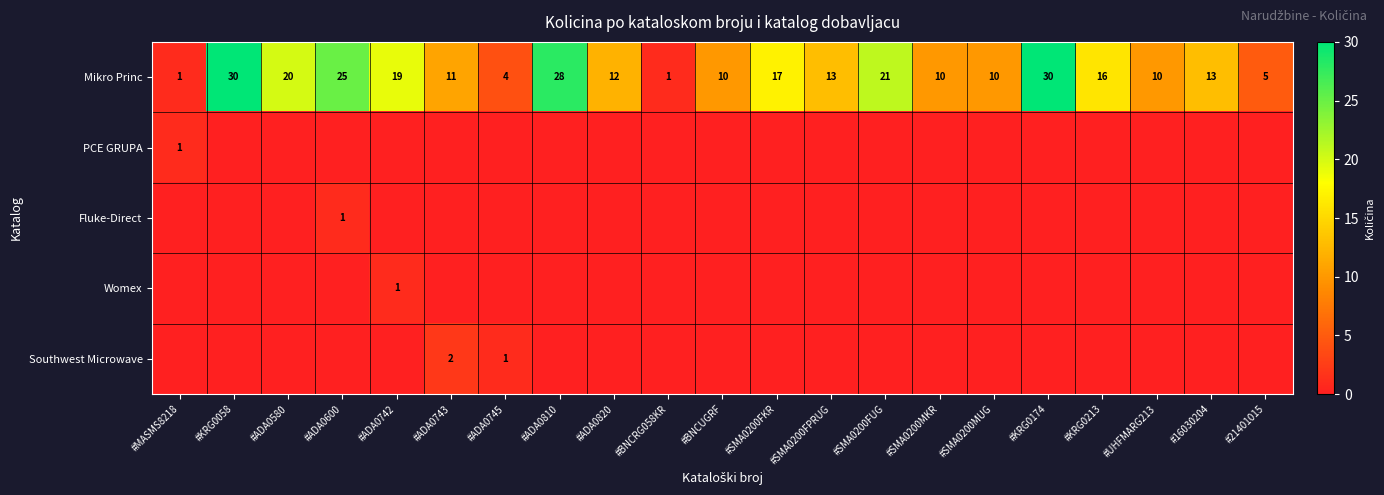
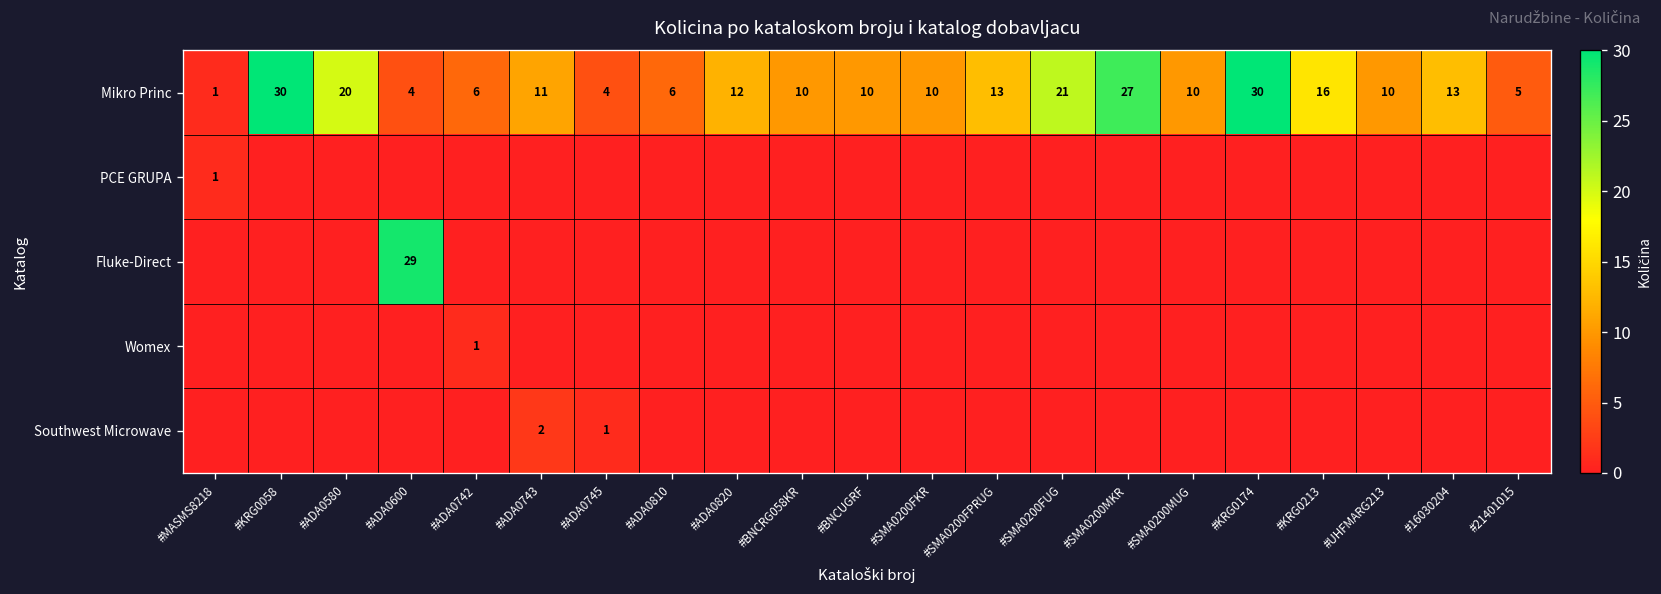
Mikro Princ, #ADA0600: 25 -> 4
Mikro Princ, #ADA0742: 19 -> 6
Mikro Princ, #ADA0810: 28 -> 6
Mikro Princ, #BNCRG058KR: 1 -> 10
Mikro Princ, #SMA0200FKR: 17 -> 10
Mikro Princ, #SMA0200MKR: 10 -> 27
Fluke-Direct, #ADA0600: 1 -> 29
